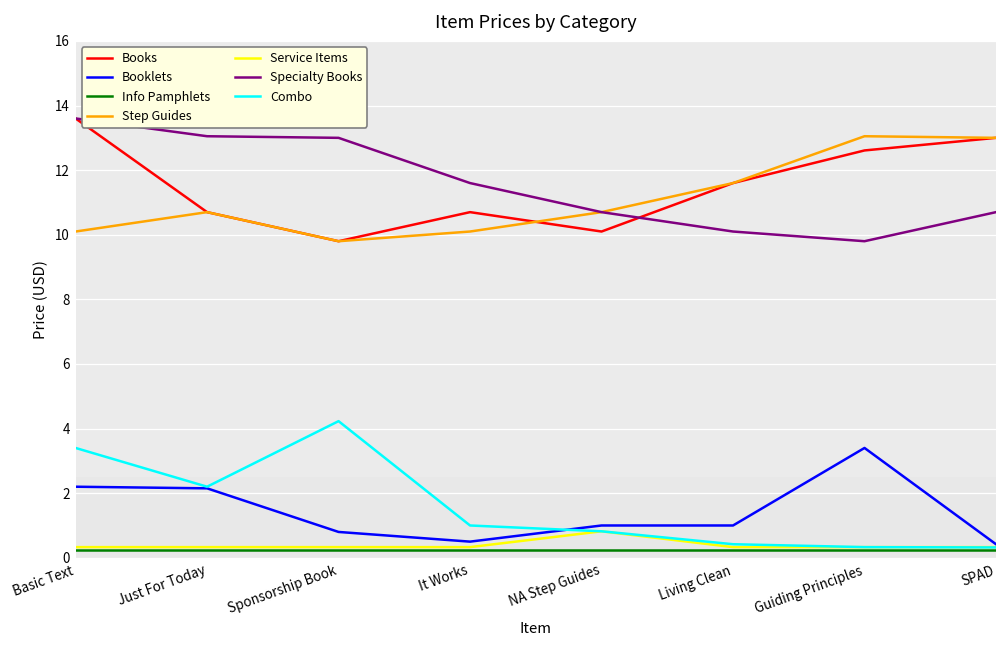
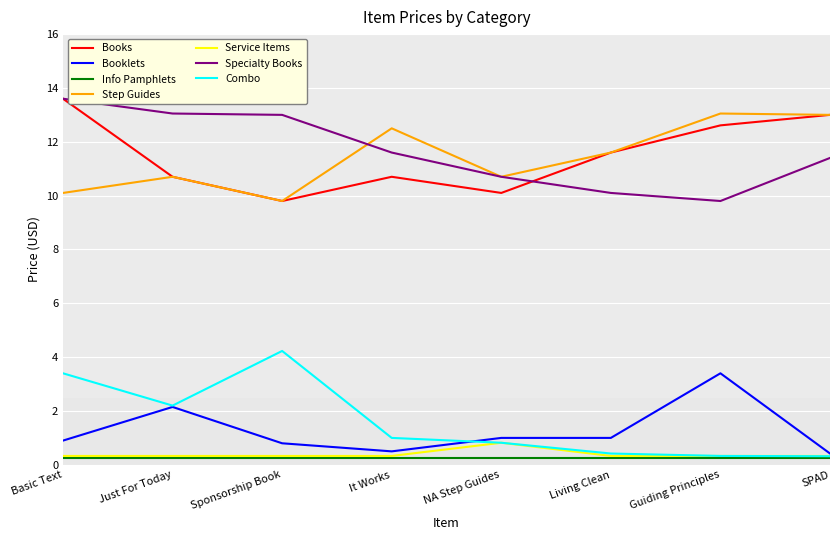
Booklets, Basic Text: 2.2 -> 0.9
Step Guides, It Works: 10.1 -> 12.5
Specialty Books, SPAD: 10.7 -> 11.4
